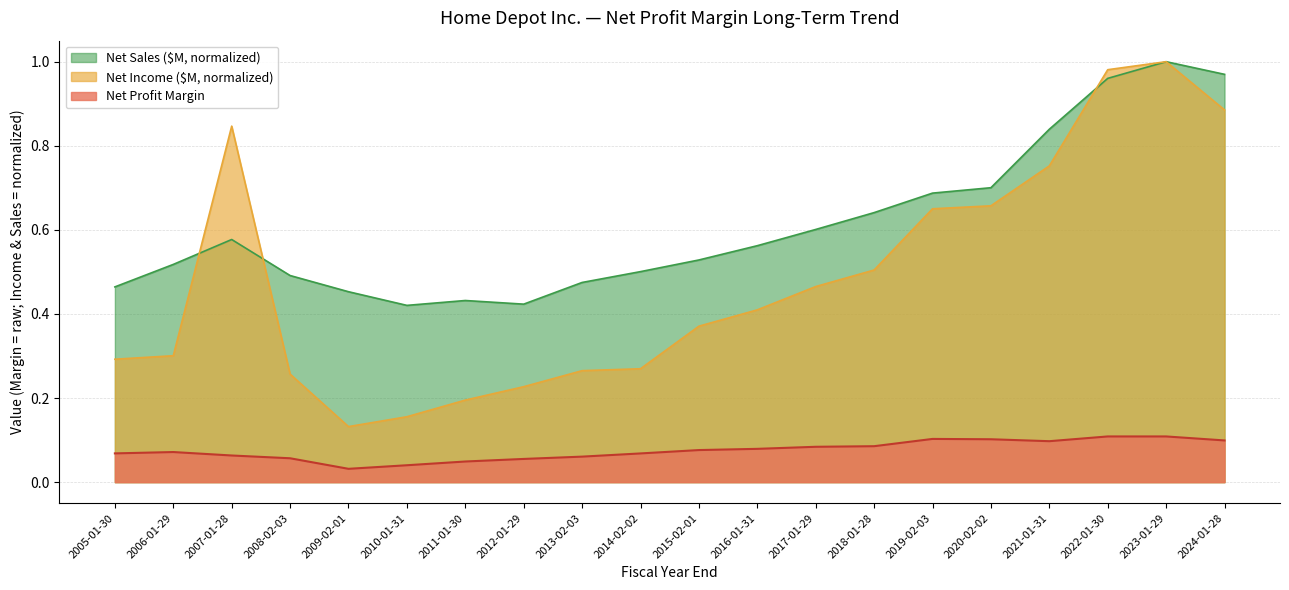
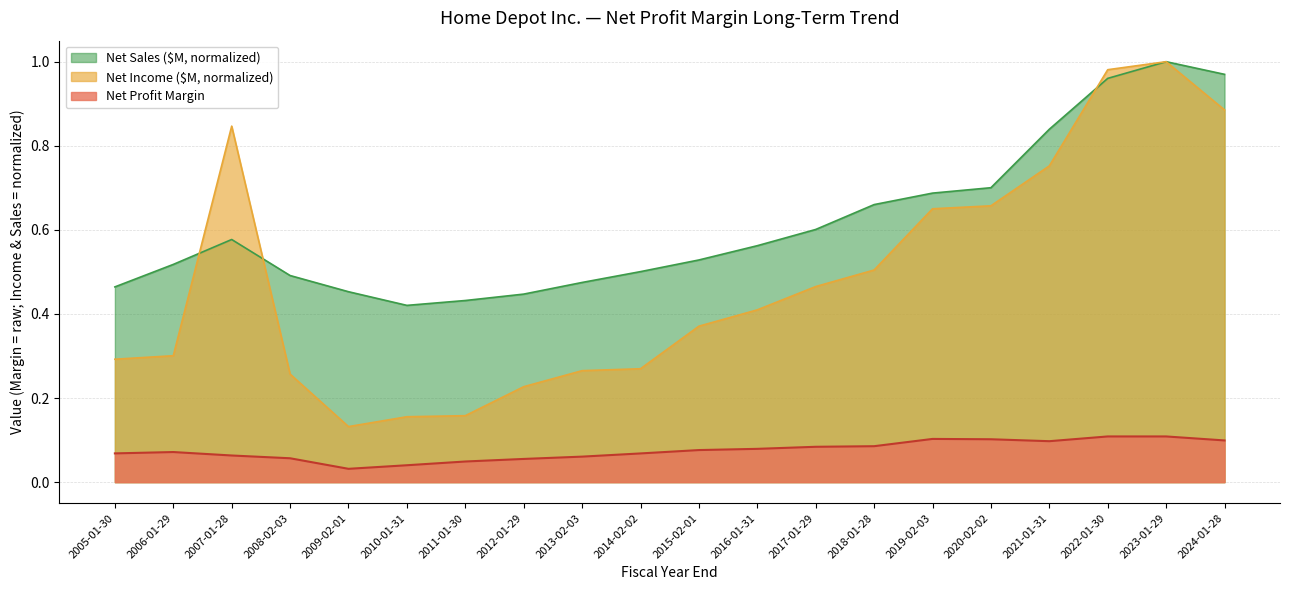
Net Income ($M, normalized), 2011-01-30: 0.20 -> 0.16
Net Sales ($M, normalized), 2012-01-29: 0.42 -> 0.45
Net Sales ($M, normalized), 2018-01-28: 0.64 -> 0.66
